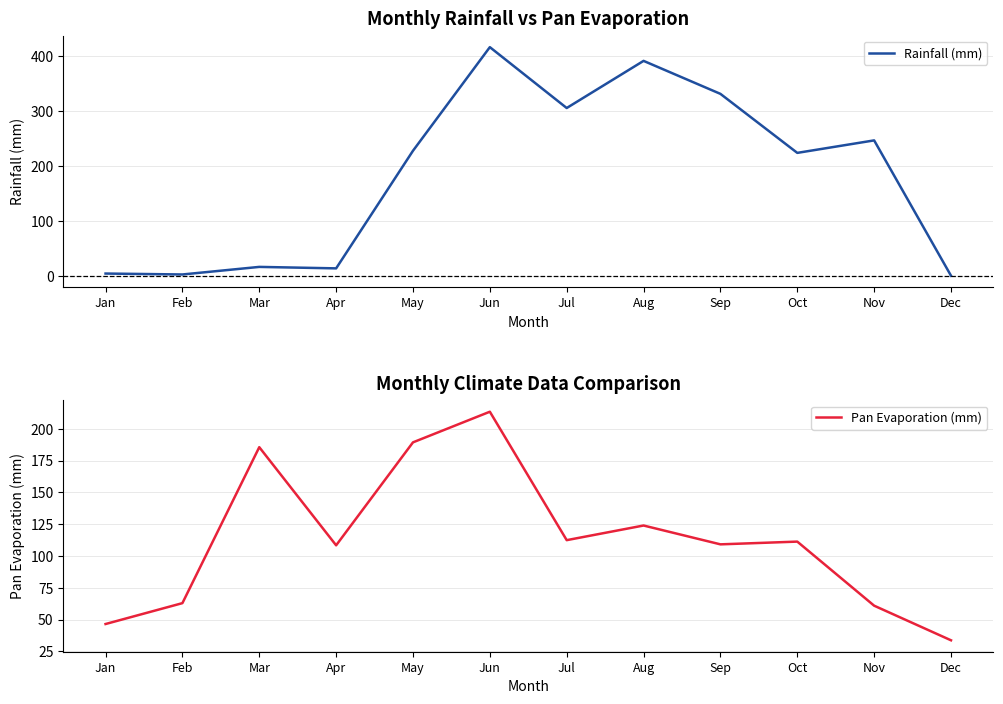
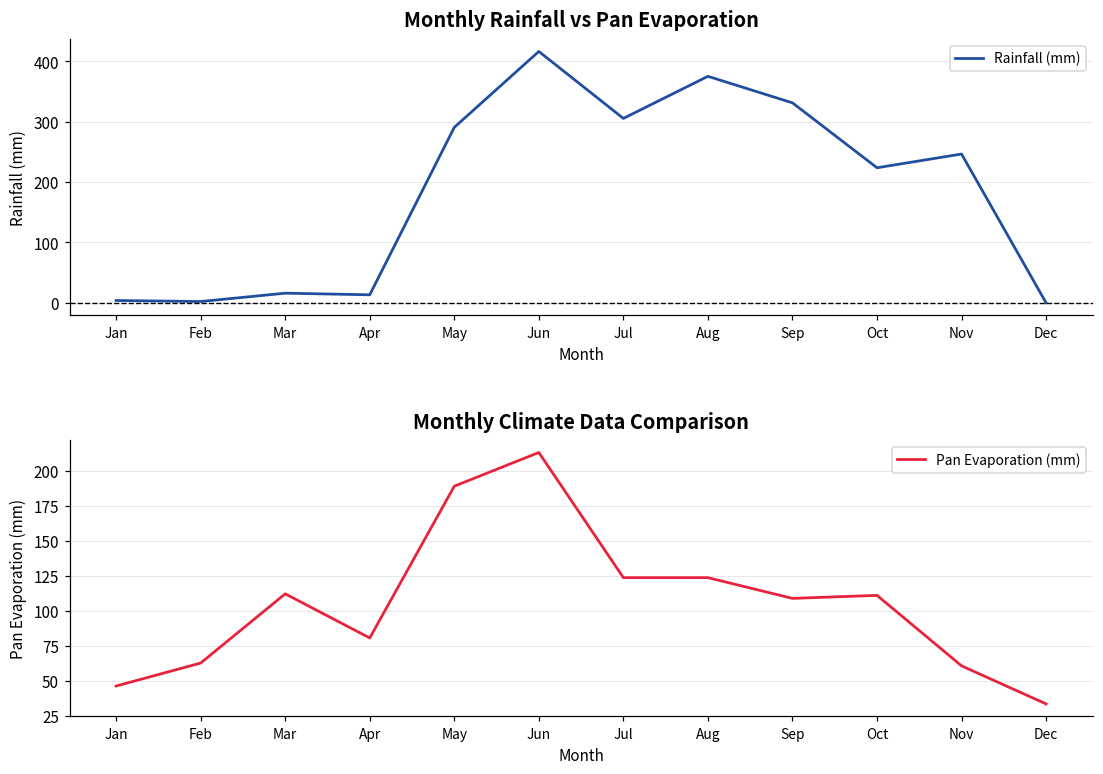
Monthly Rainfall vs Pan Evaporation, May: 230 -> 290
Monthly Rainfall vs Pan Evaporation, Aug: 390 -> 380
Monthly Climate Data Comparison, Mar: 185 -> 112
Monthly Climate Data Comparison, Apr: 108 -> 81
Monthly Climate Data Comparison, Jul: 112 -> 124
